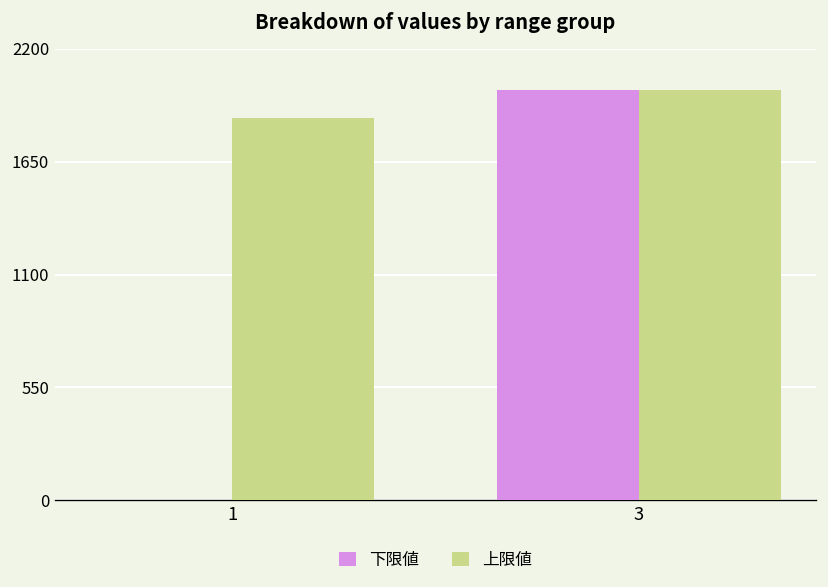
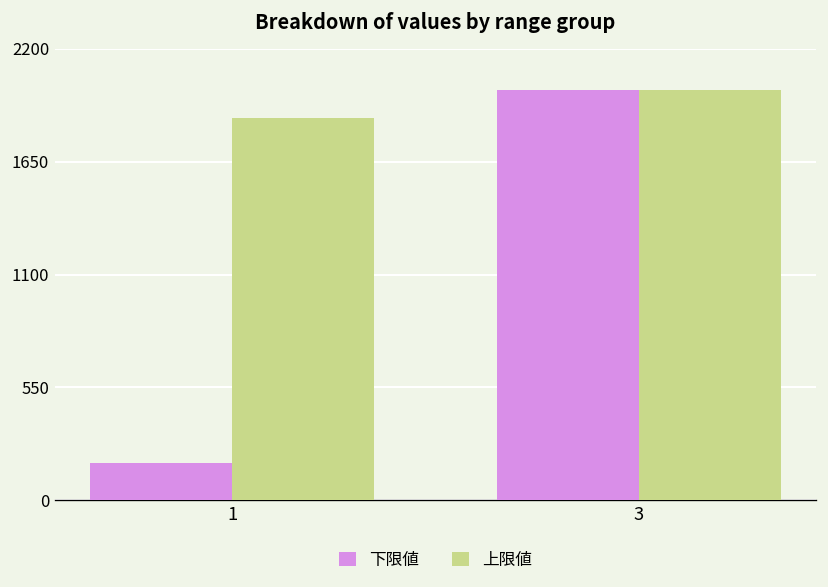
下限値, 1: 0 -> 180
